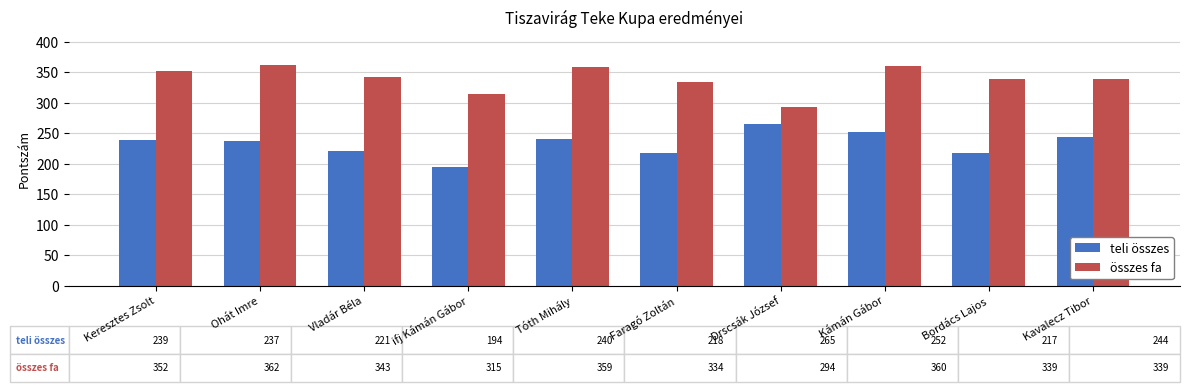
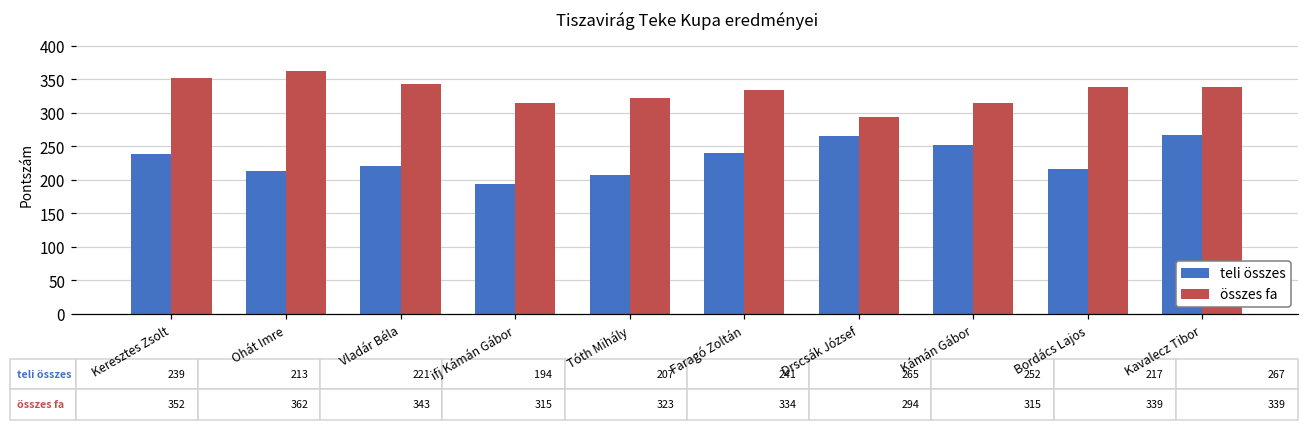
teli összes, Ohát Imre: 237 -> 213
teli összes, Tóth Mihály: 240 -> 207
összes fa, Tóth Mihály: 359 -> 323
teli összes, Faragó Zoltán: 218 -> 241
összes fa, Kámán Gábor: 360 -> 315
teli összes, Kavalecz Tibor: 244 -> 267
